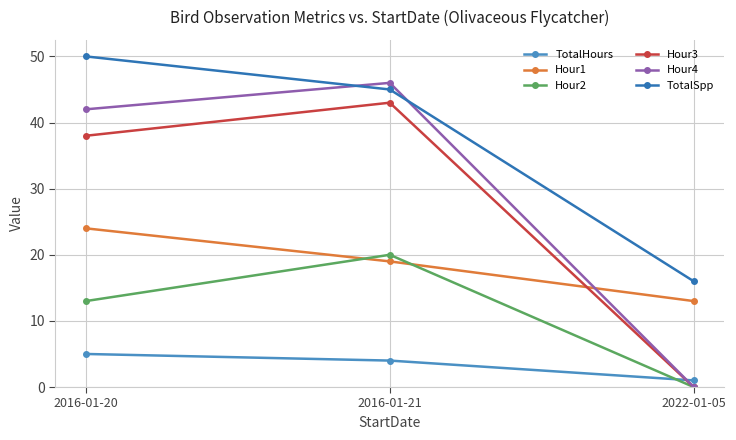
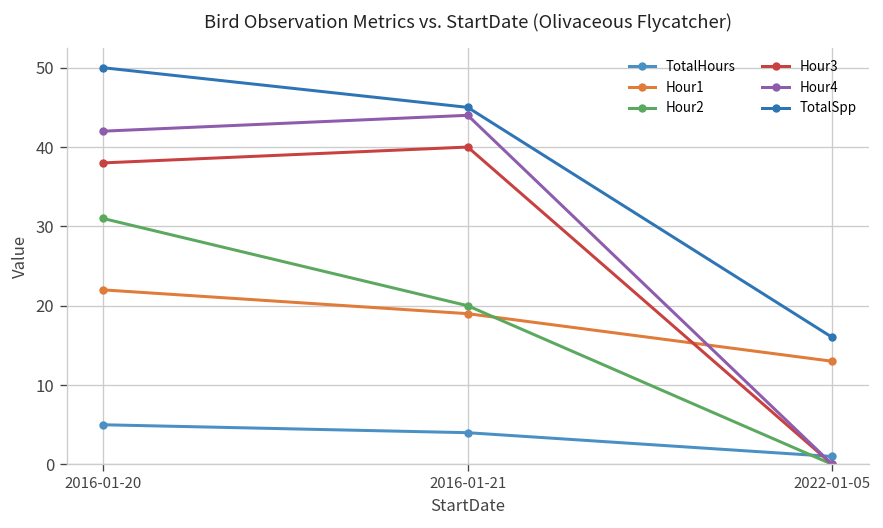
Hour1, 2016-01-20: 24 -> 22
Hour2, 2016-01-20: 13 -> 31
Hour3, 2016-01-21: 43 -> 40
Hour4, 2016-01-21: 46 -> 44
